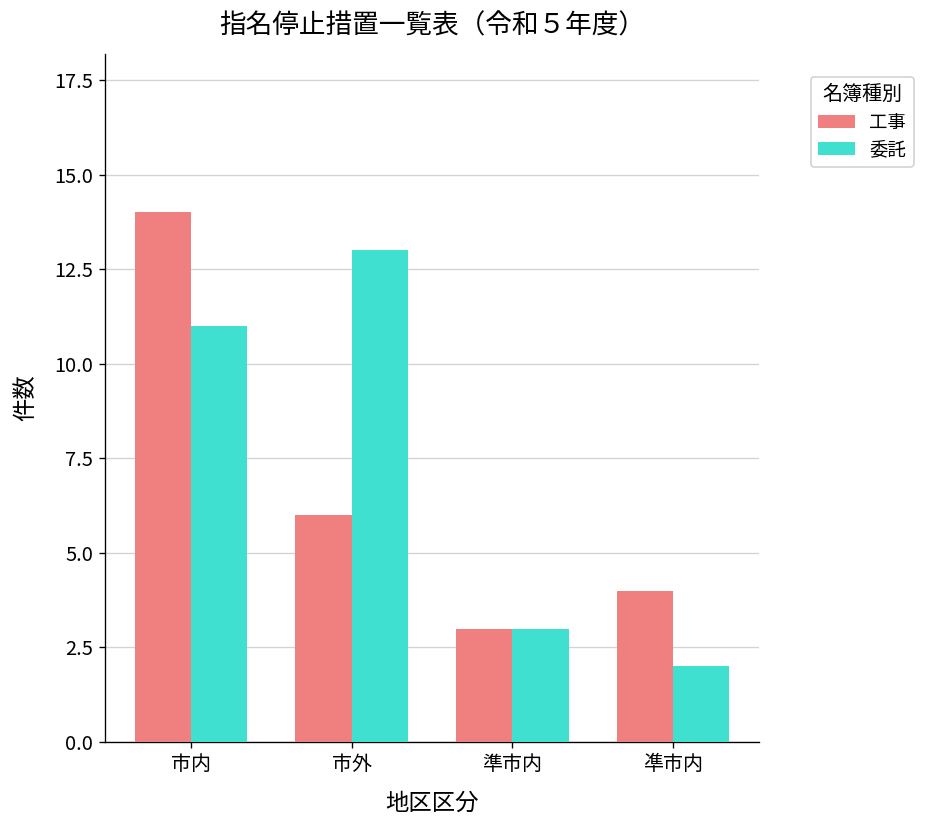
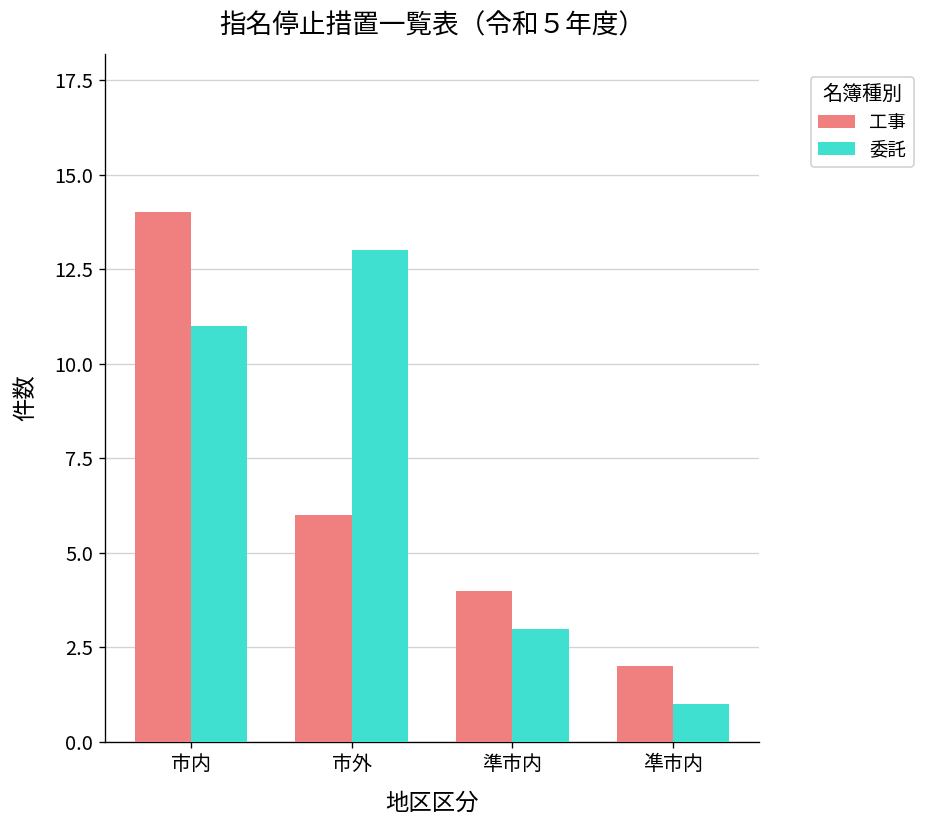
工事, 準市内: 3 -> 4
工事, 凖市内: 4 -> 2
委託, 凖市内: 2 -> 1
